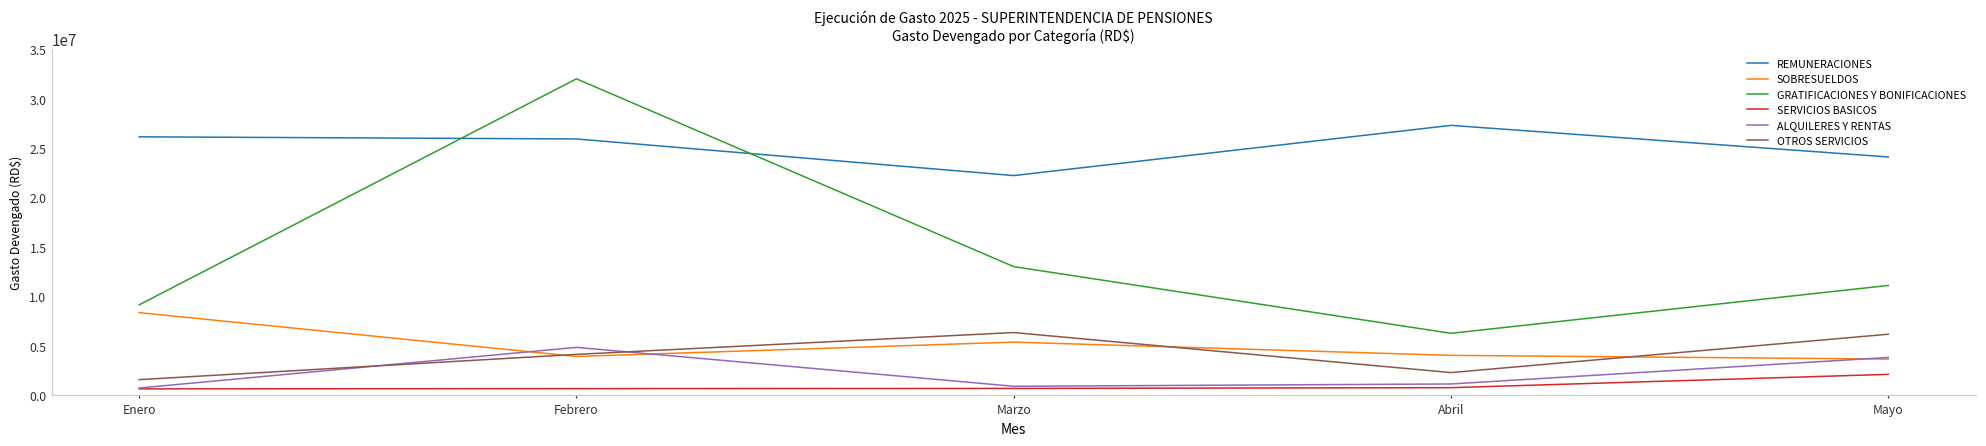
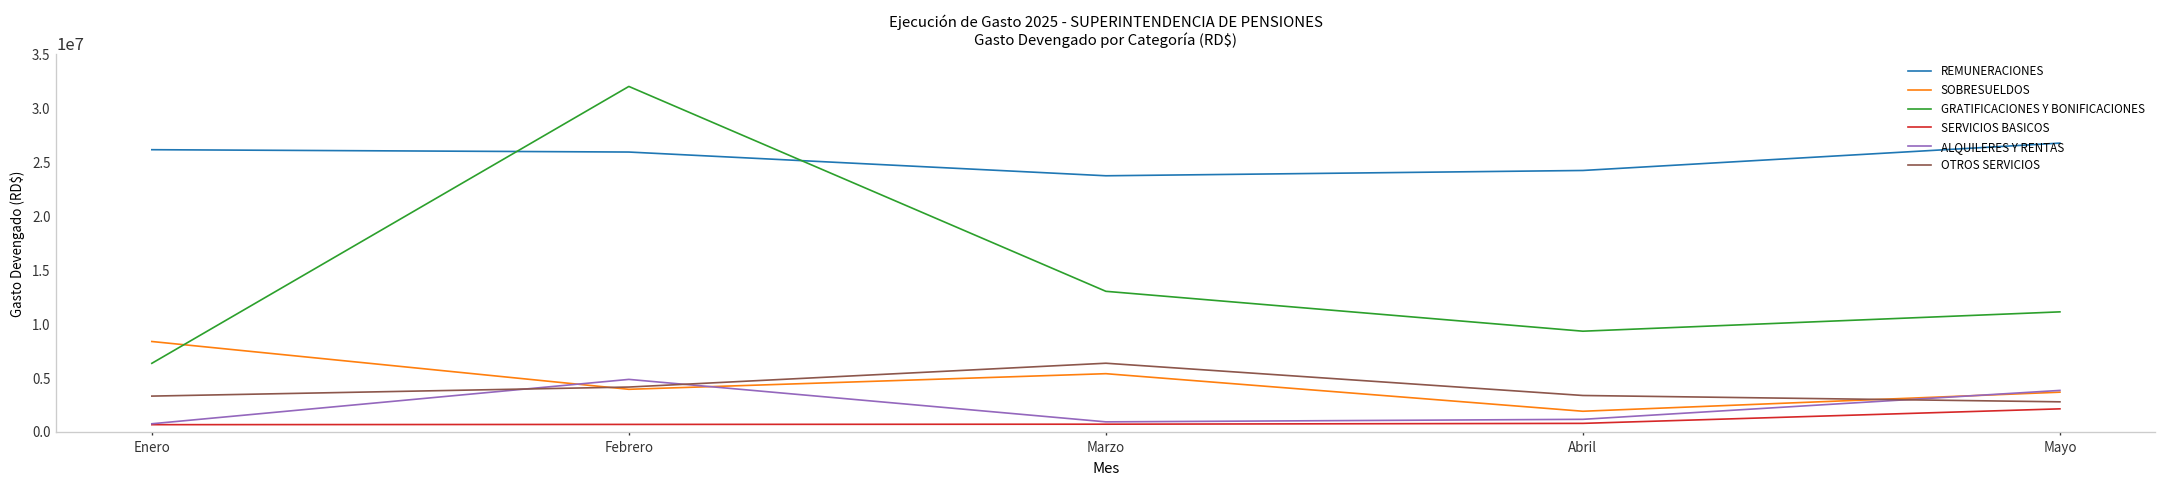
GRATIFICACIONES Y BONIFICACIONES, Enero: 9000000 -> 6000000
OTROS SERVICIOS, Enero: 2000000 -> 3000000
REMUNERACIONES, Marzo: 22000000 -> 24000000
REMUNERACIONES, Abril: 27000000 -> 24000000
SOBRESUELDOS, Abril: 4000000 -> 2000000
GRATIFICACIONES Y BONIFICACIONES, Abril: 6000000 -> 9000000
OTROS SERVICIOS, Abril: 2000000 -> 3000000
REMUNERACIONES, Mayo: 24000000 -> 27000000
OTROS SERVICIOS, Mayo: 6000000 -> 3000000
